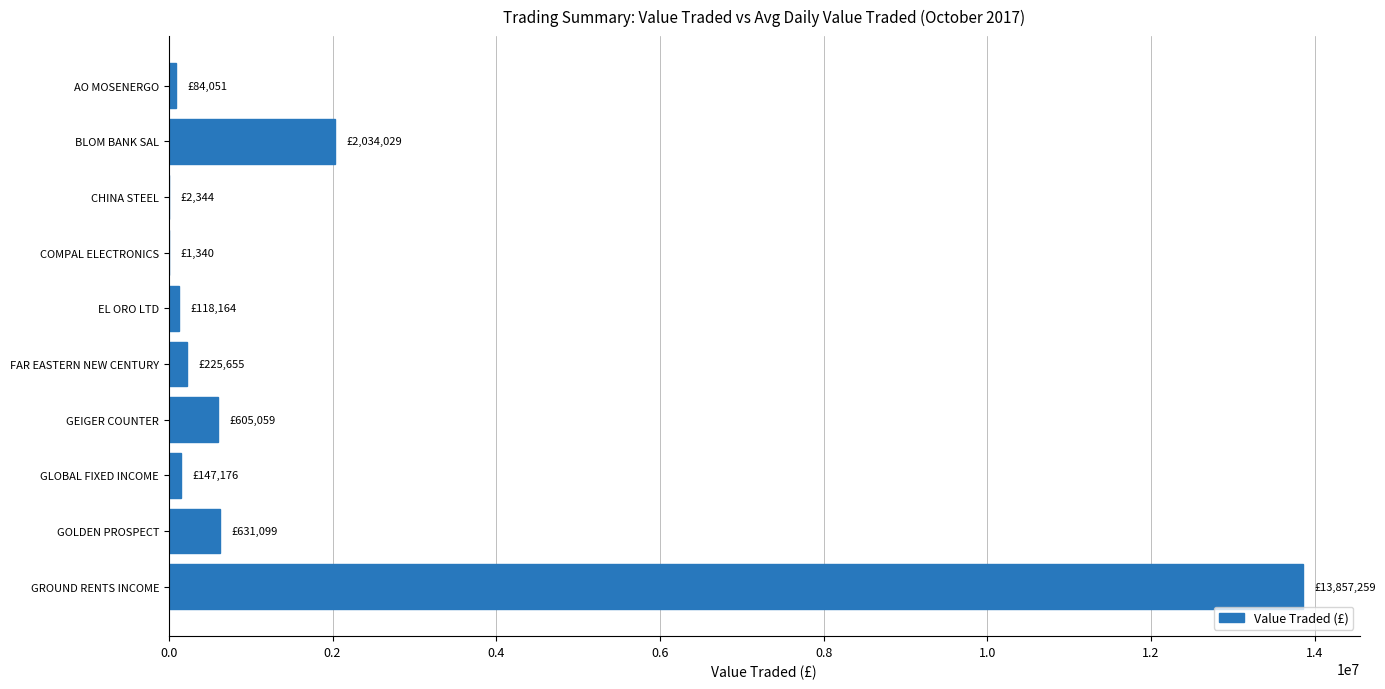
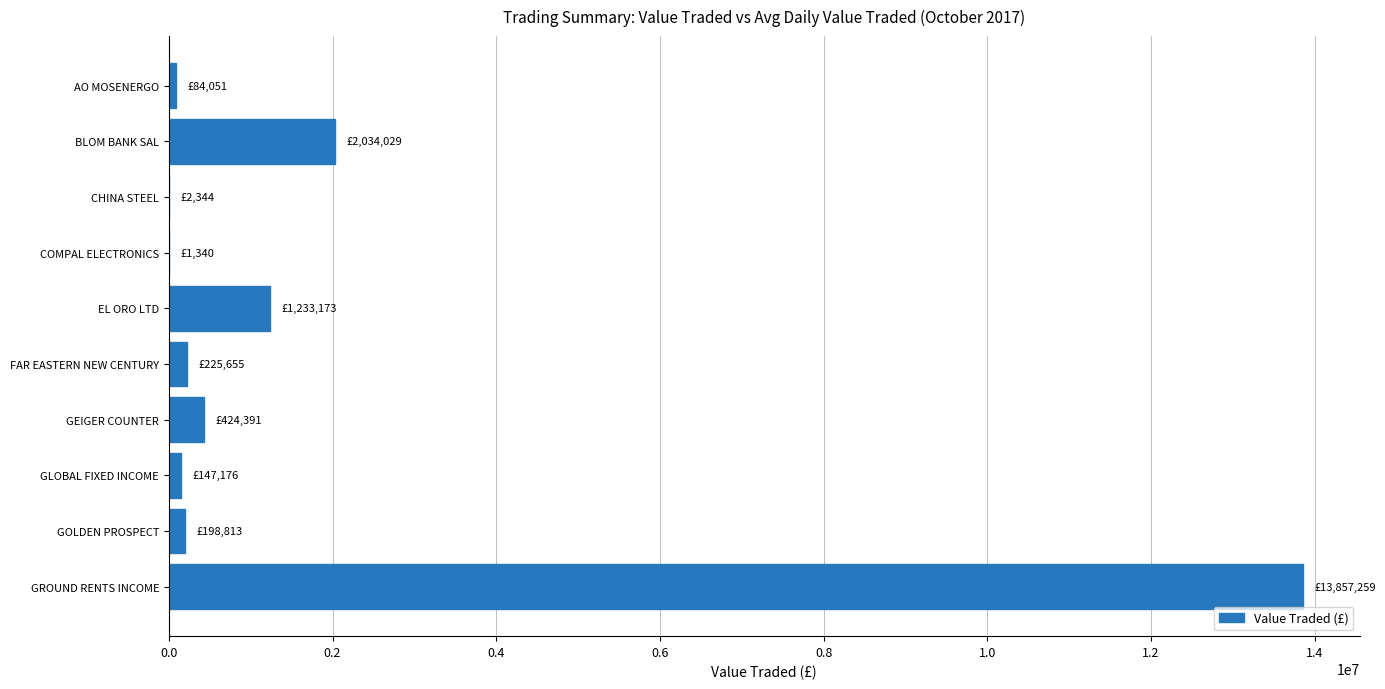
EL ORO LTD: £118,164 -> £1,233,173
GEIGER COUNTER: £605,059 -> £424,391
GOLDEN PROSPECT: £631,099 -> £198,813
